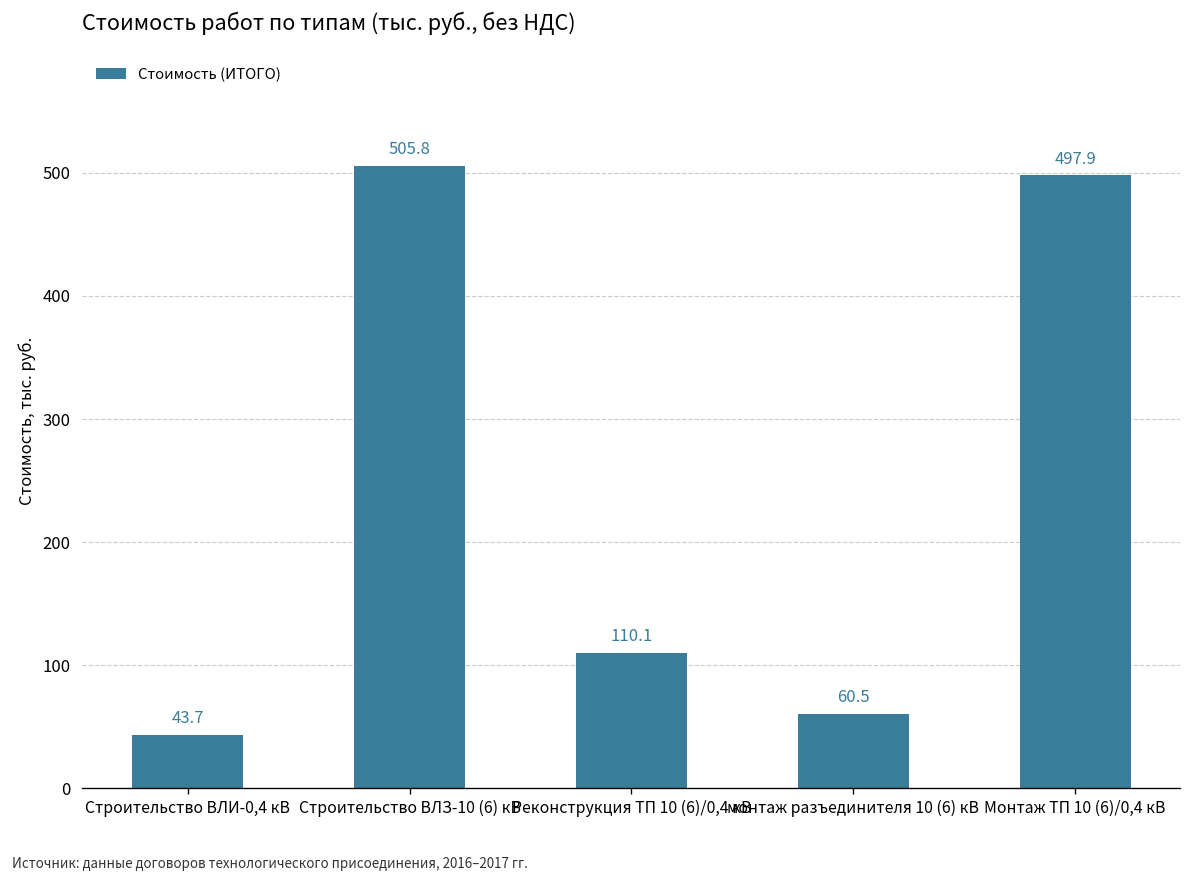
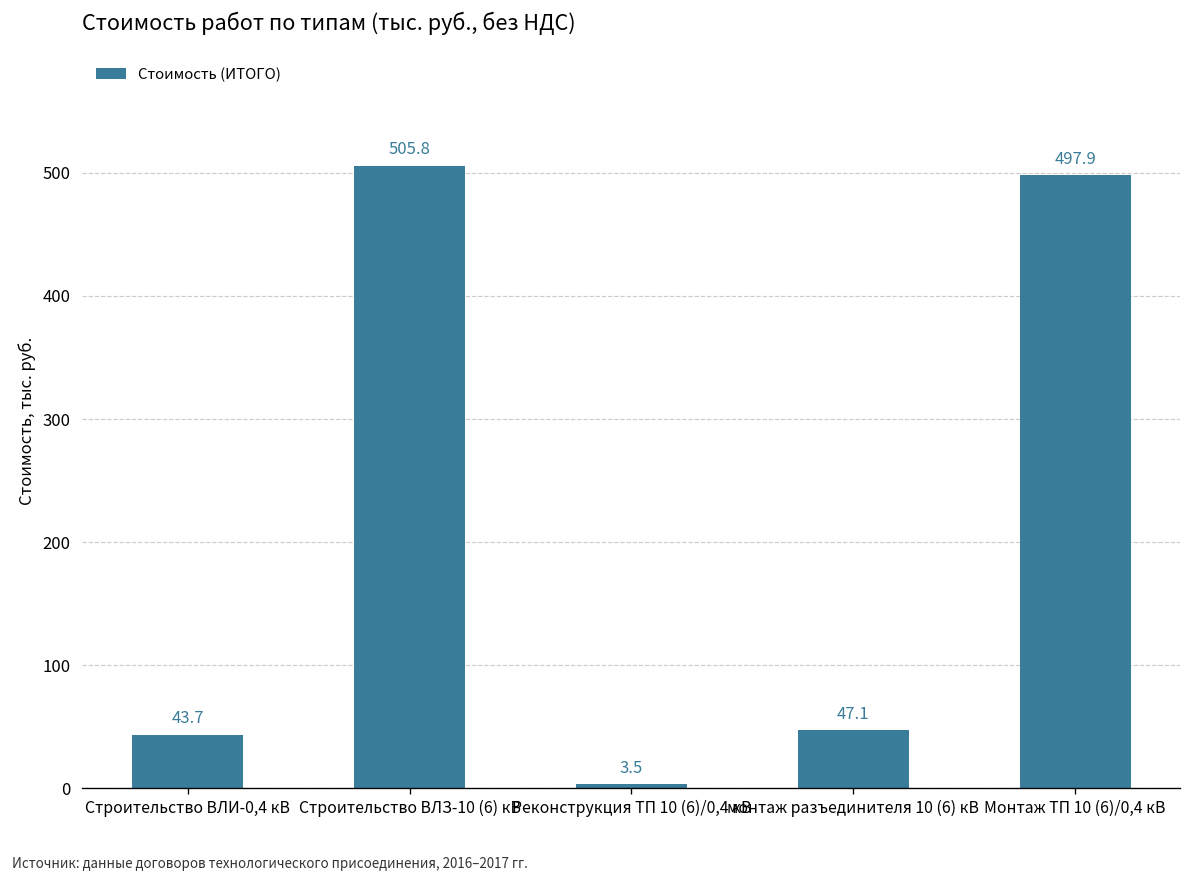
Реконструкция ТП 10 (6)/0,4 кВ: 110.1 -> 3.5
монтаж разъединителя 10 (6) кВ: 60.5 -> 47.1
